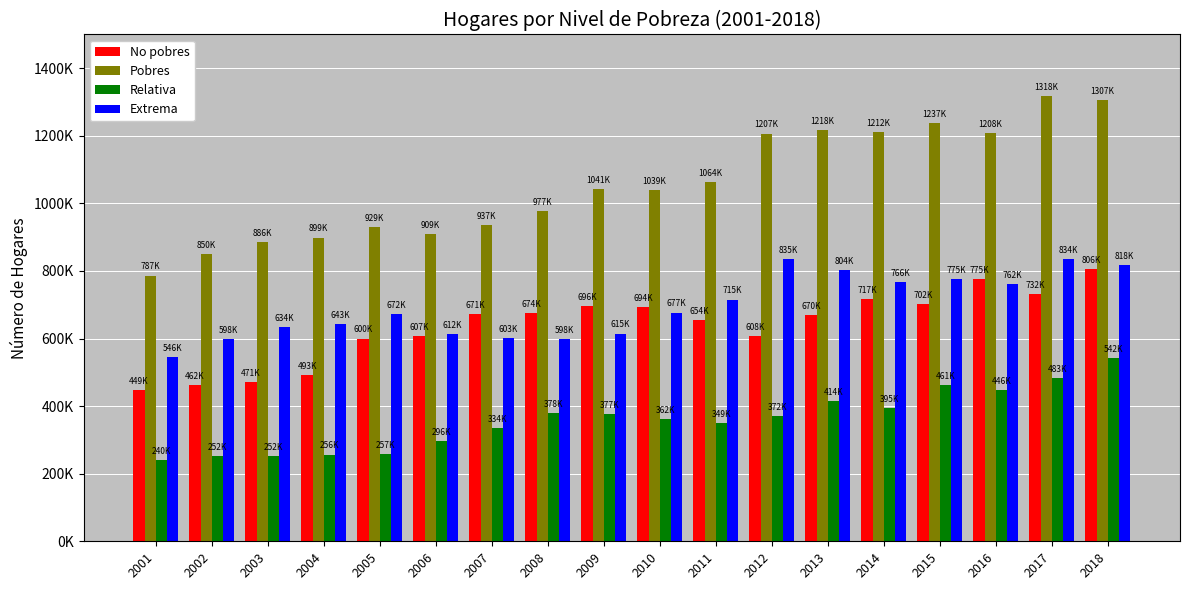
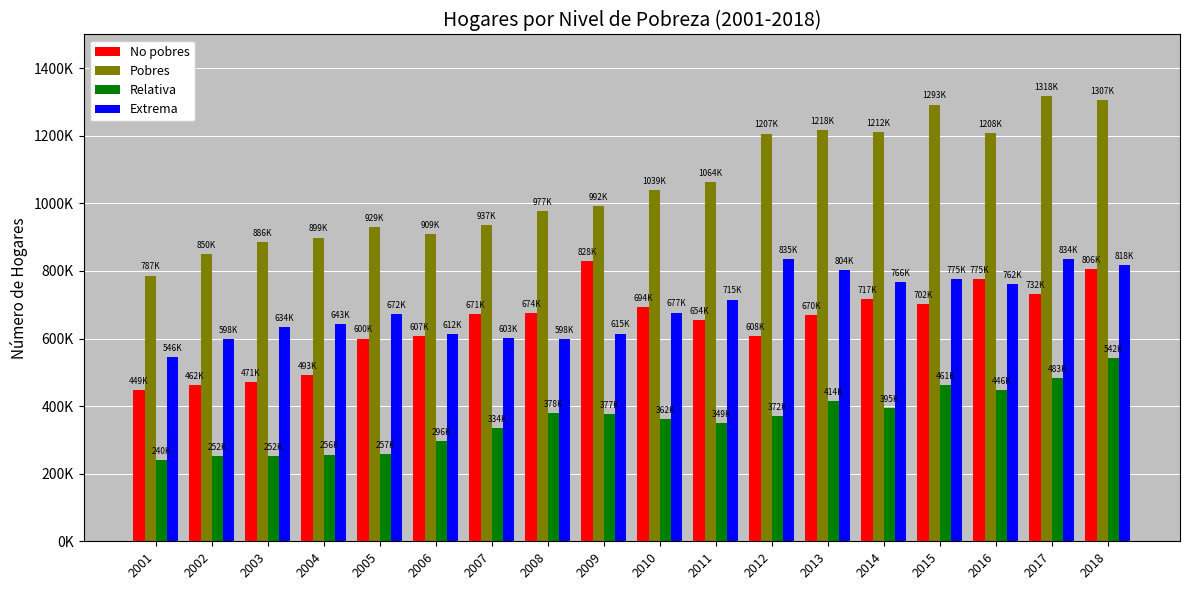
No pobres, 2009: 696K -> 828K
Pobres, 2009: 1041K -> 992K
Pobres, 2015: 1237K -> 1293K
